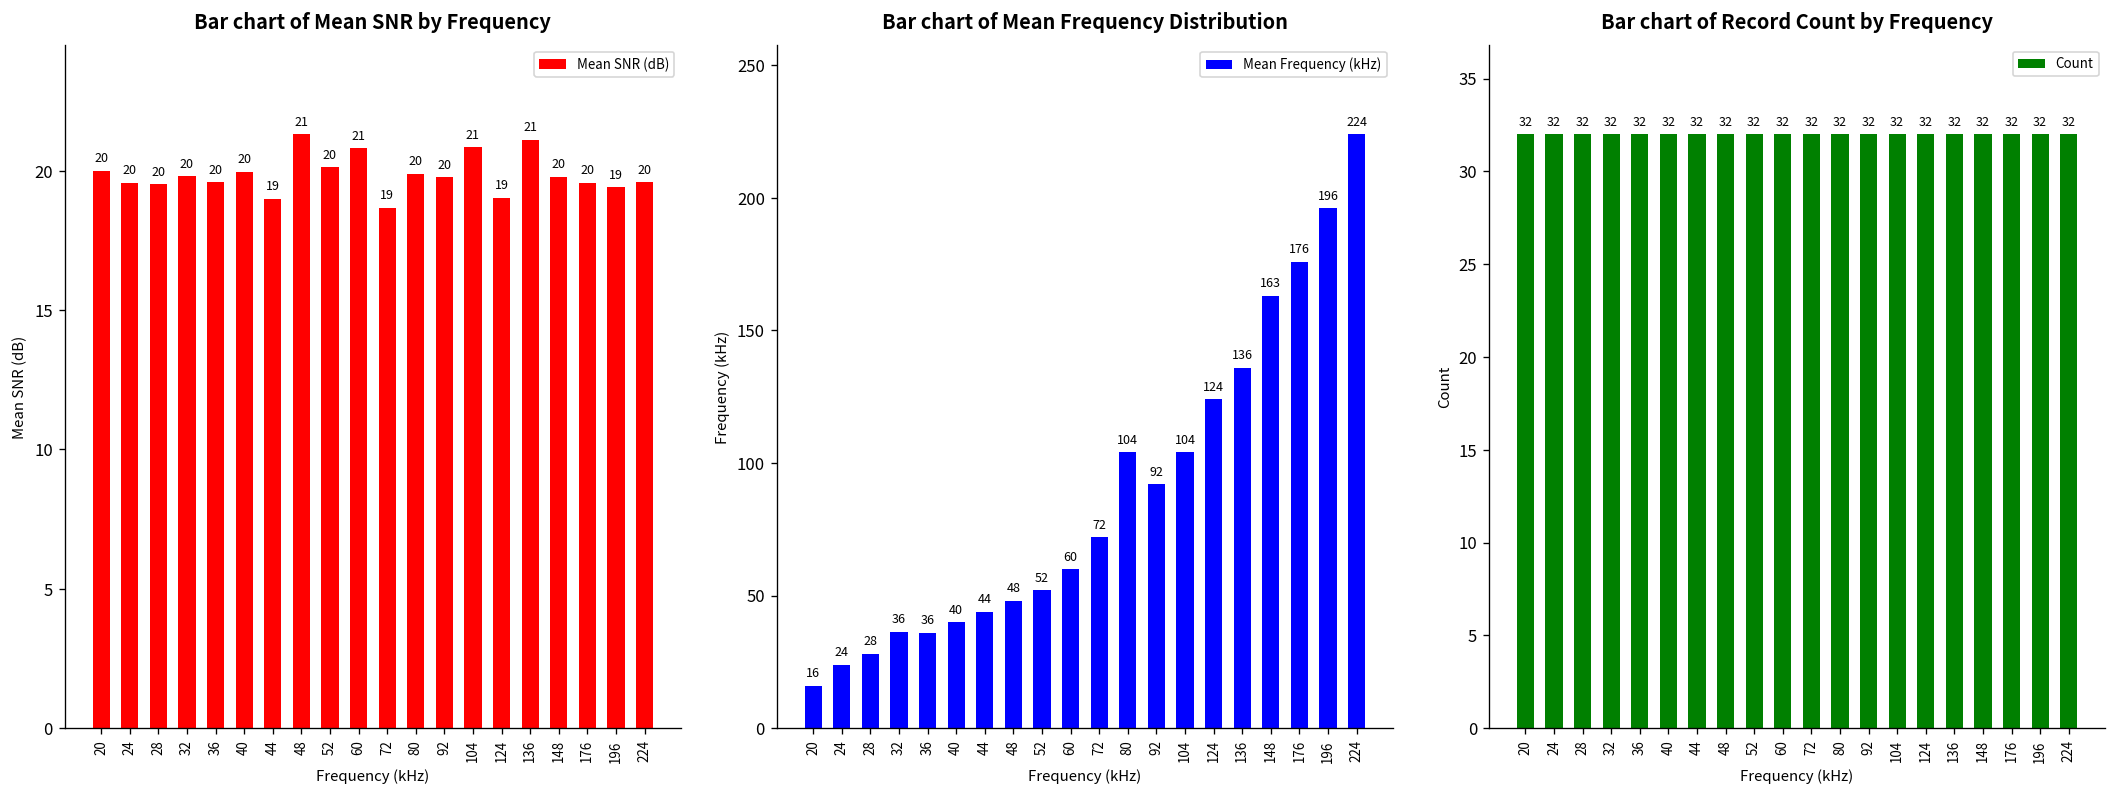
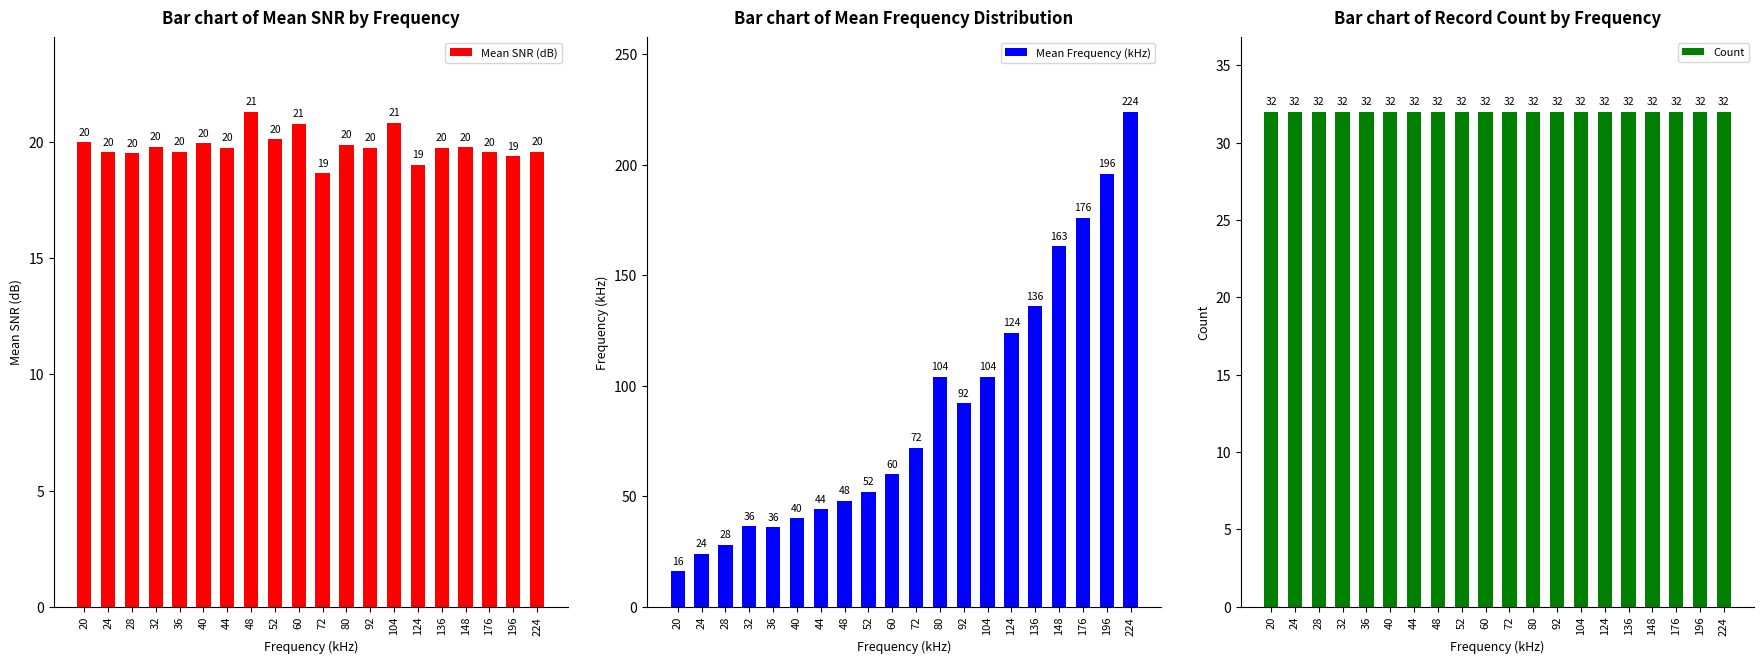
Bar chart of Mean SNR by Frequency, 44: 19 -> 20
Bar chart of Mean SNR by Frequency, 136: 21 -> 20
